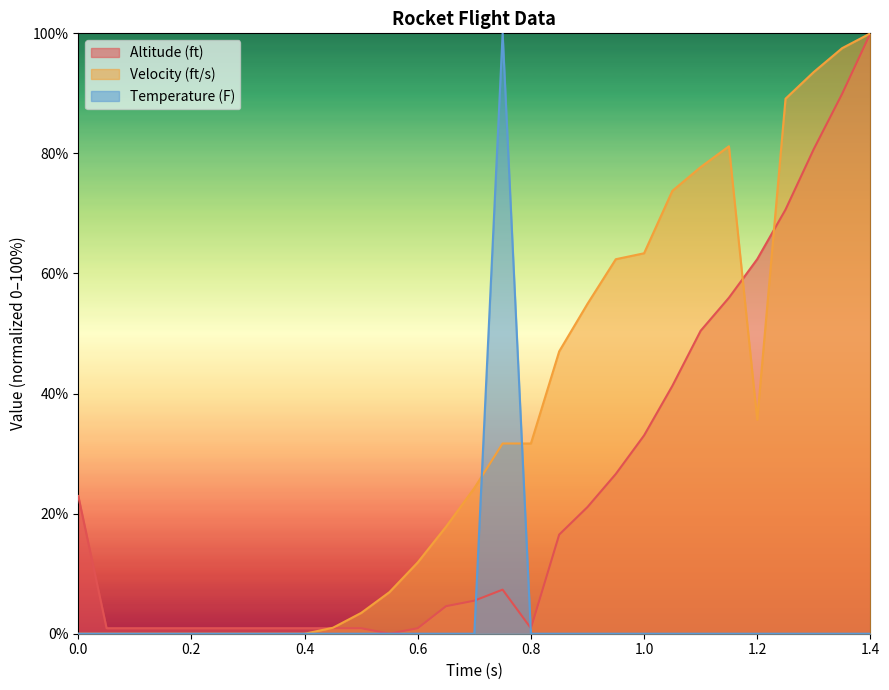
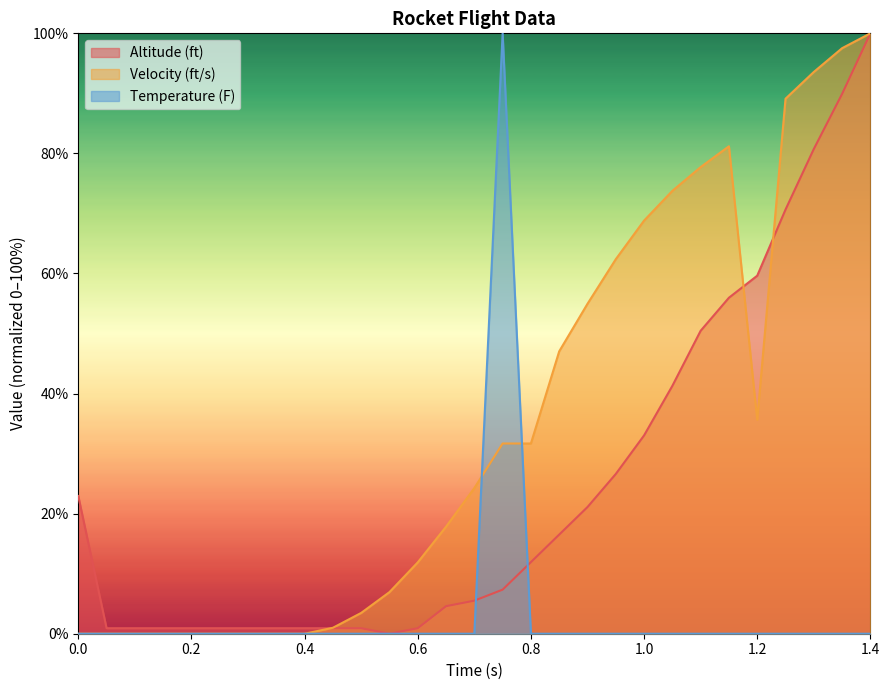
Altitude (ft), 0.8: 1% -> 12%
Velocity (ft/s), 1.0: 63% -> 69%
Altitude (ft), 1.2: 62% -> 60%
